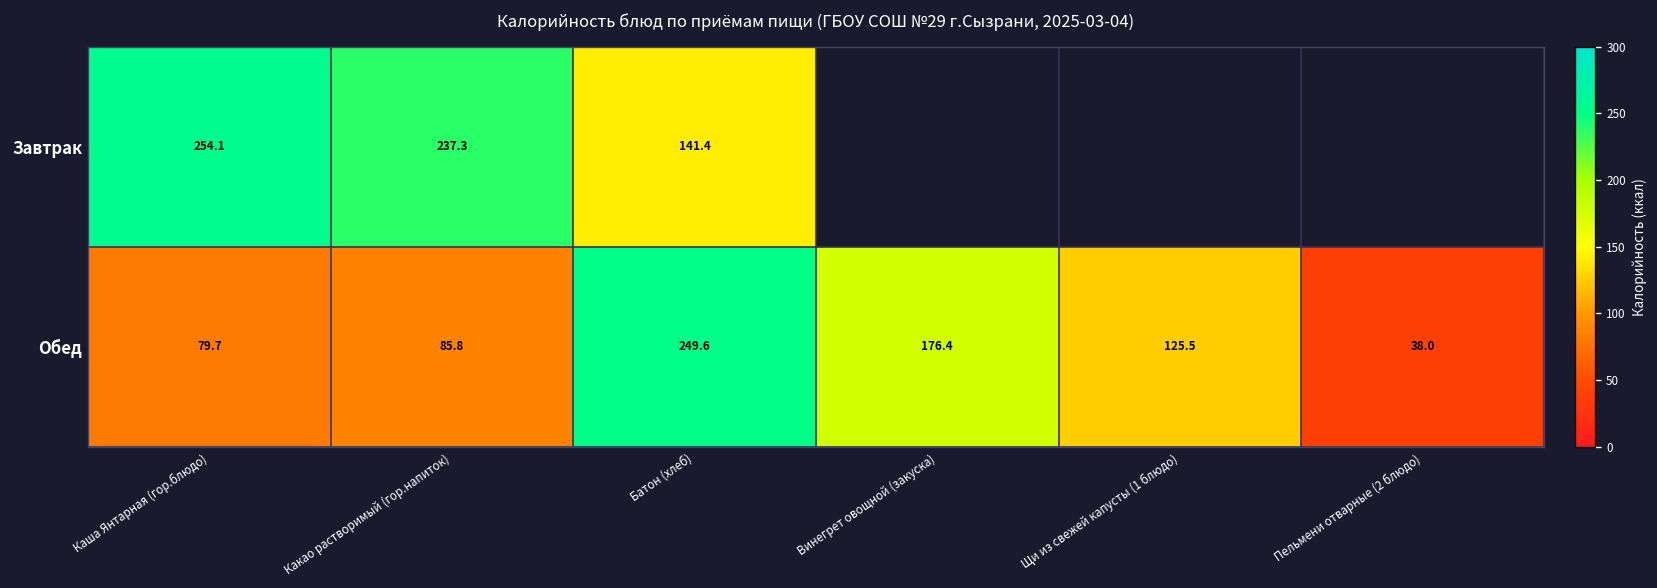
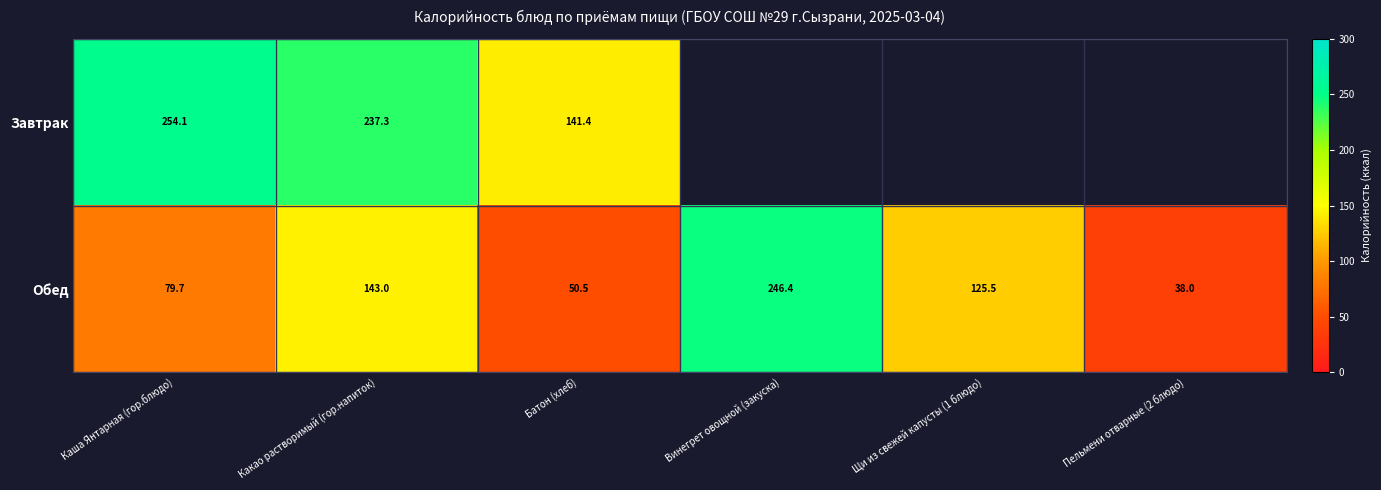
Обед, Какао растворимый (гор.напиток): 85.8 -> 143.0
Обед, Батон (хлеб): 249.6 -> 50.5
Обед, Винегрет овощной (закуска): 176.4 -> 246.4
